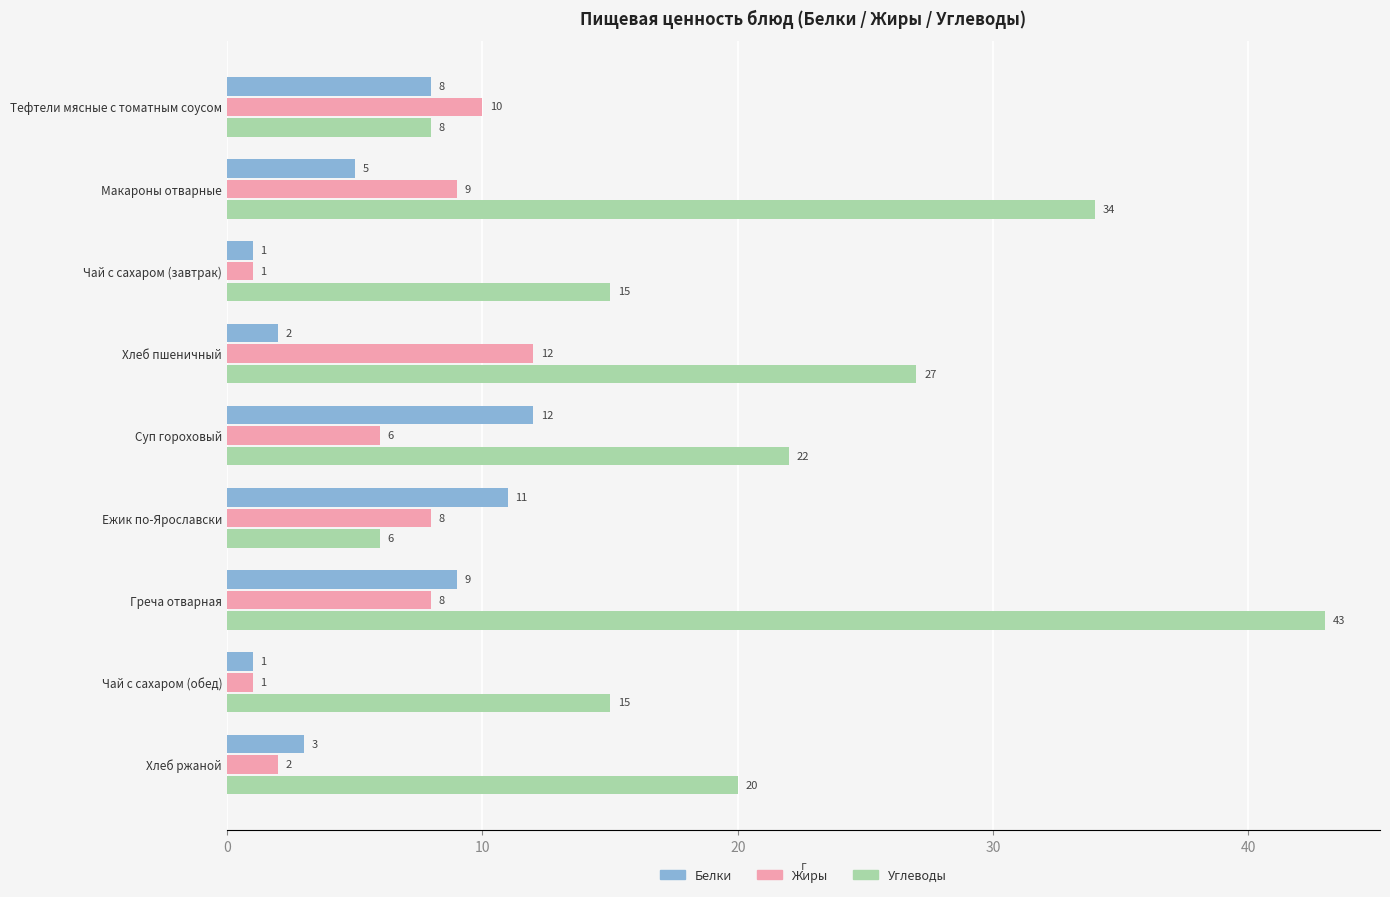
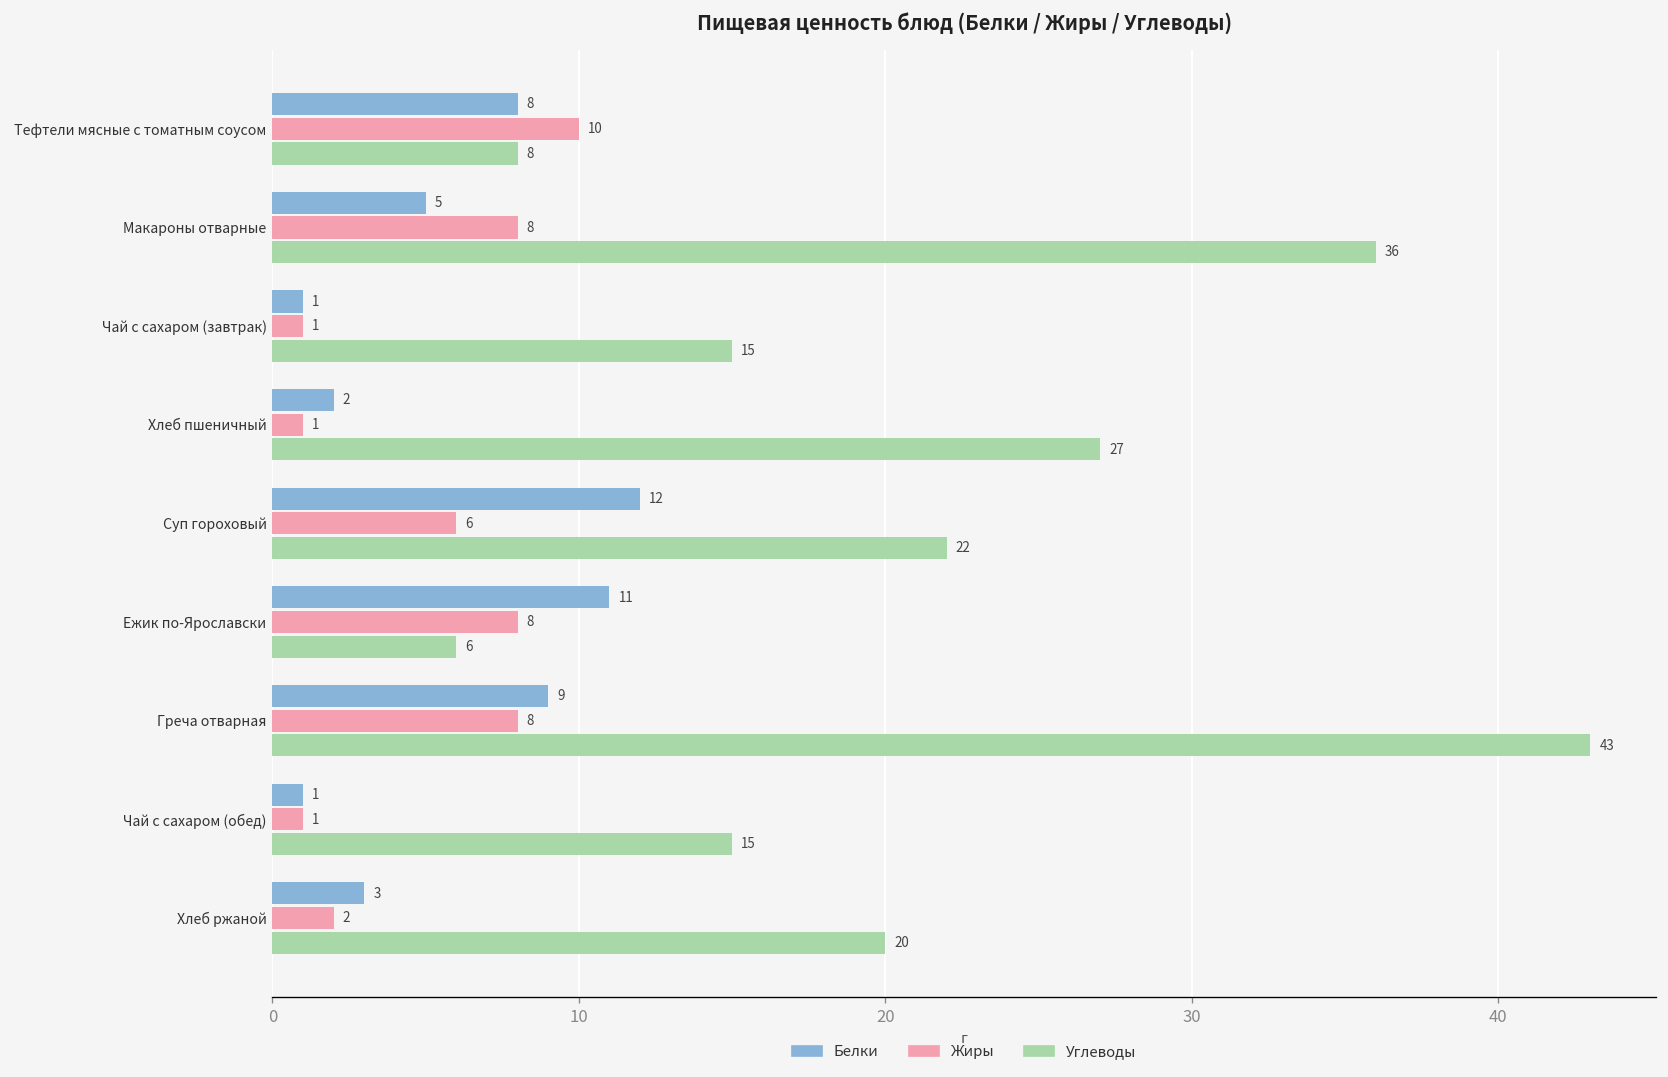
Жиры, Макароны отварные: 9 -> 8
Углеводы, Макароны отварные: 34 -> 36
Жиры, Хлеб пшеничный: 12 -> 1
